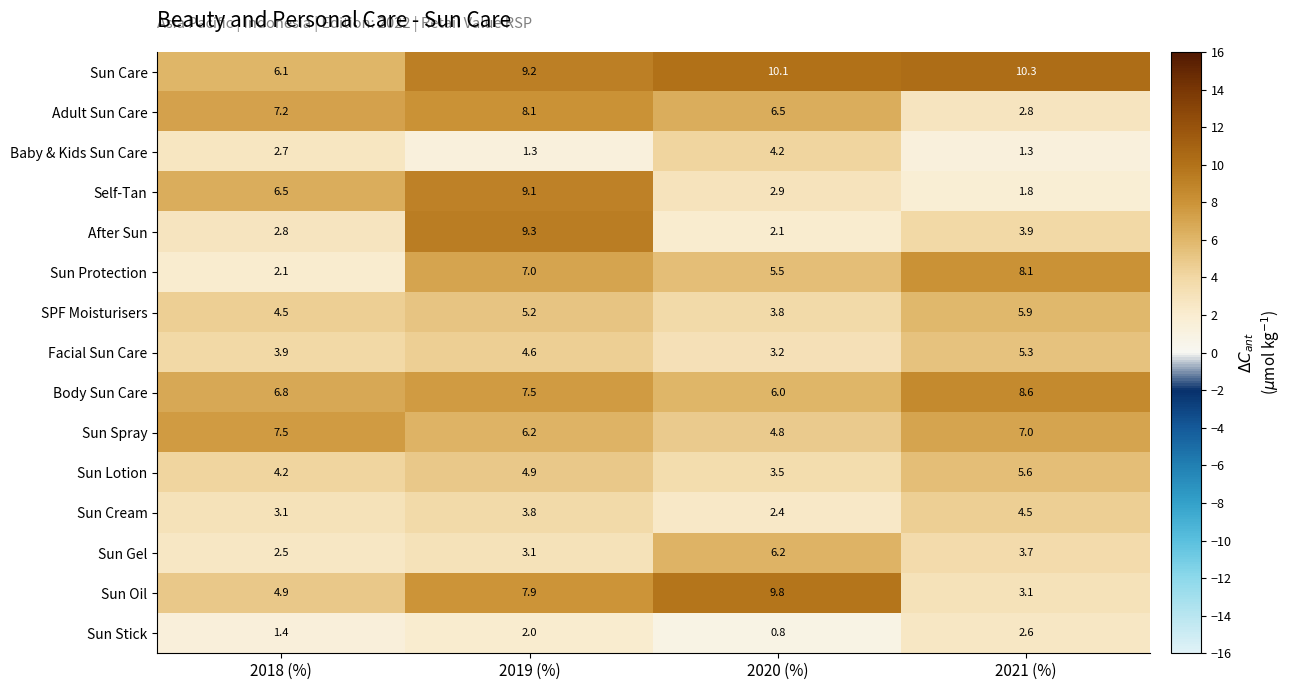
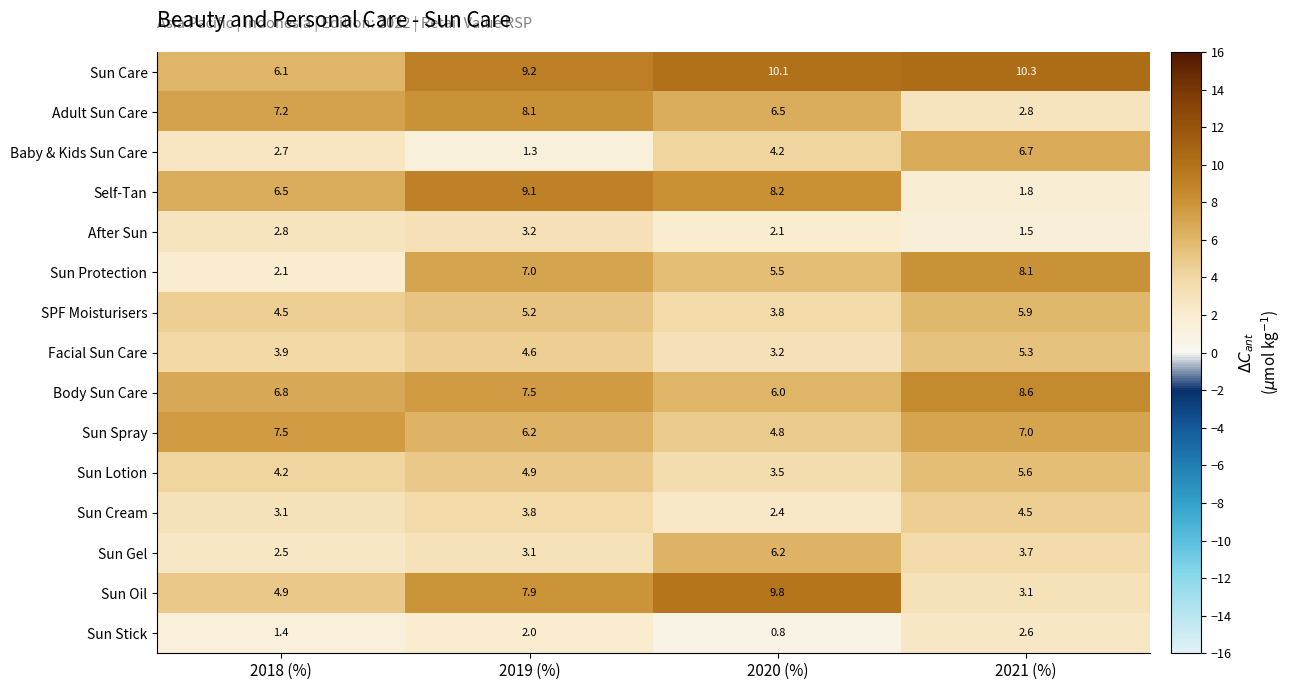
Baby & Kids Sun Care, 2021 (%): 1.3 -> 6.7
Self-Tan, 2020 (%): 2.9 -> 8.2
After Sun, 2019 (%): 9.3 -> 3.2
After Sun, 2021 (%): 3.9 -> 1.5
